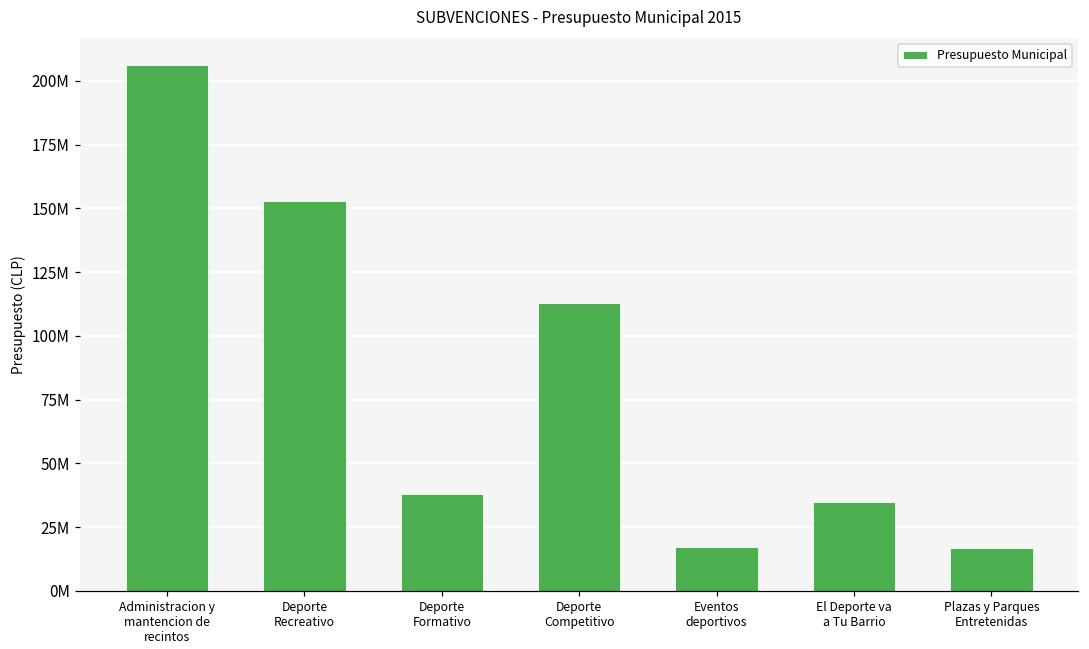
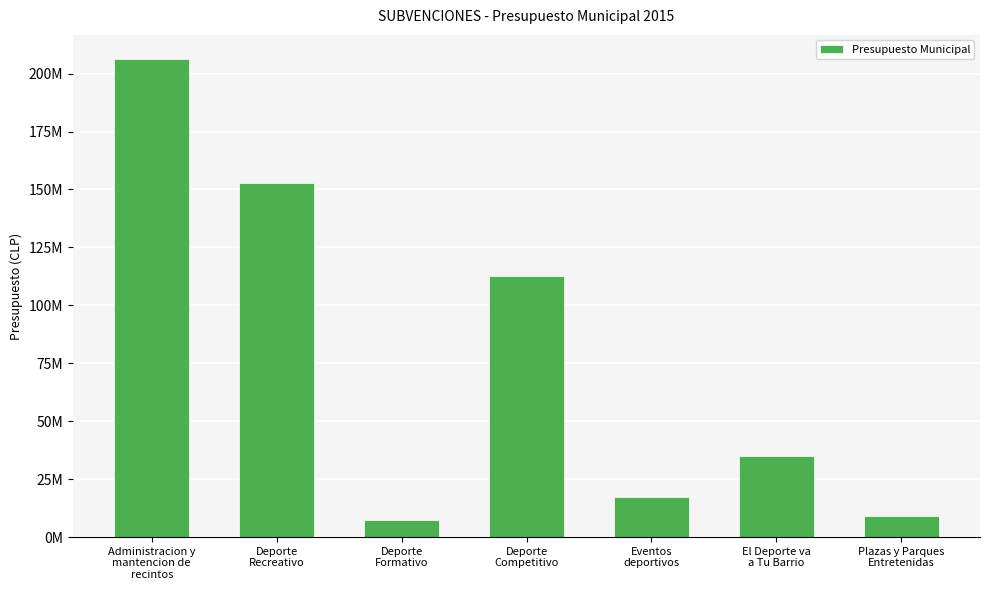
Deporte Formativo: 38000000 -> 7000000
Plazas y Parques Entretenidas: 17000000 -> 9000000
